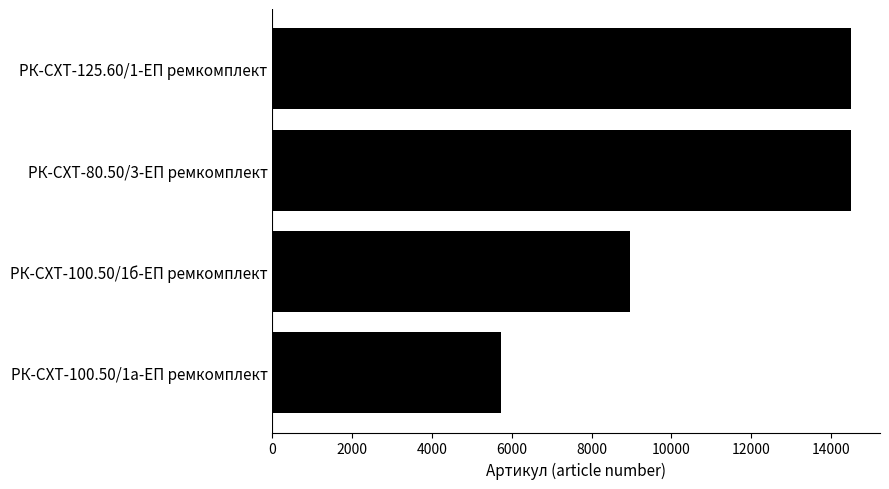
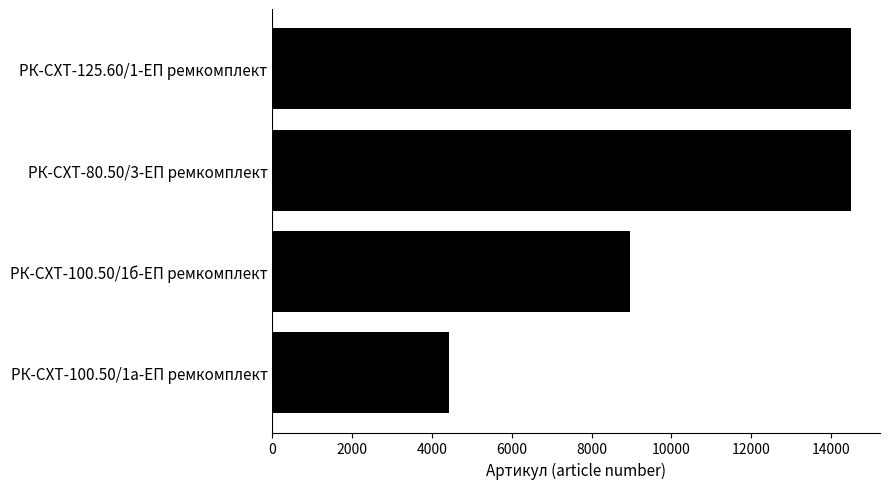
РК-СХТ-100.50/1а-ЕП ремкомплект: 5700 -> 4400
